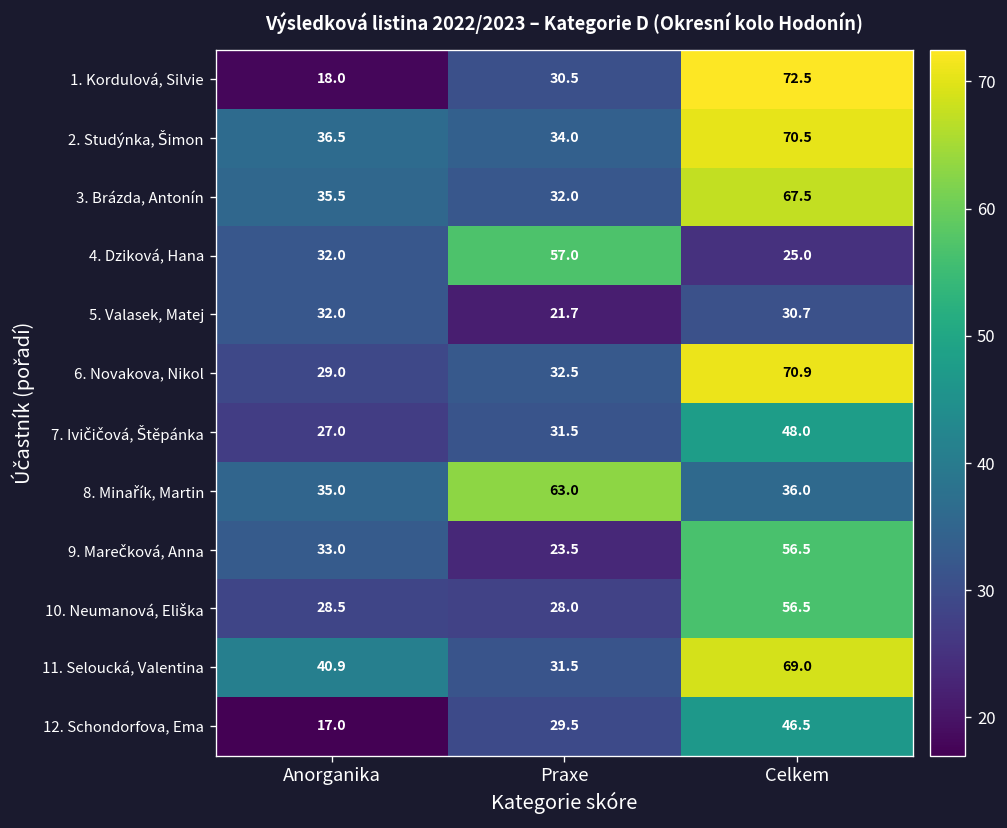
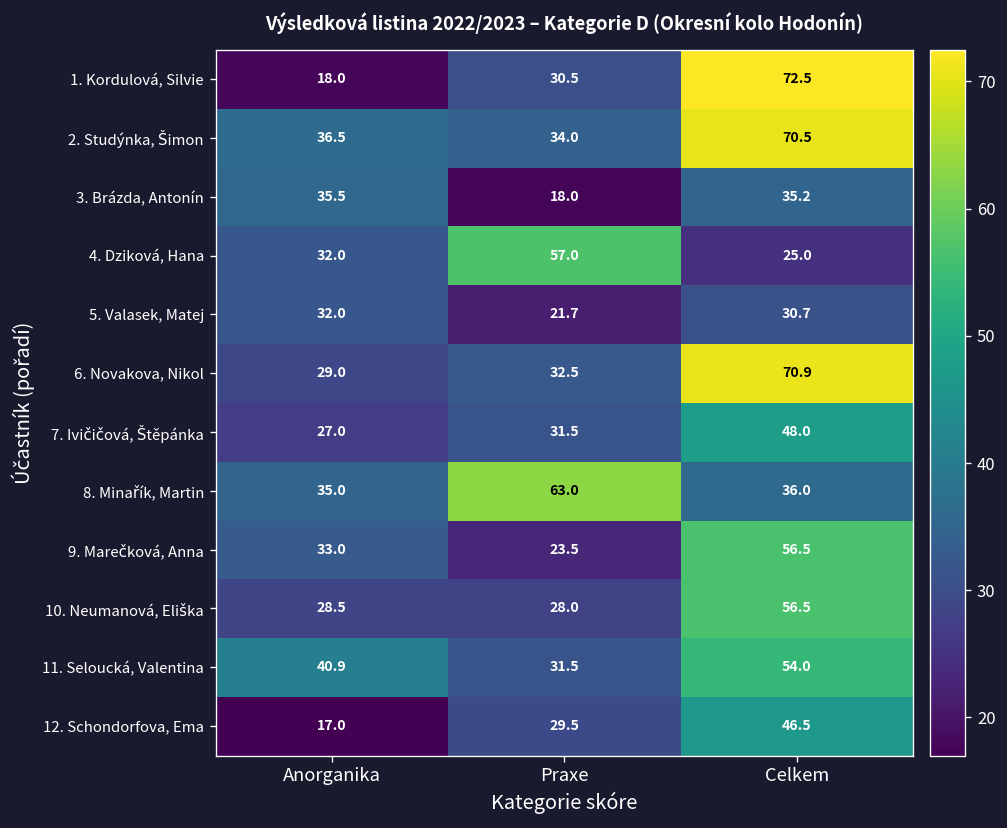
3. Brázda, Antonín, Praxe: 32.0 -> 18.0
3. Brázda, Antonín, Celkem: 67.5 -> 35.2
11. Seloucká, Valentina, Celkem: 69.0 -> 54.0
